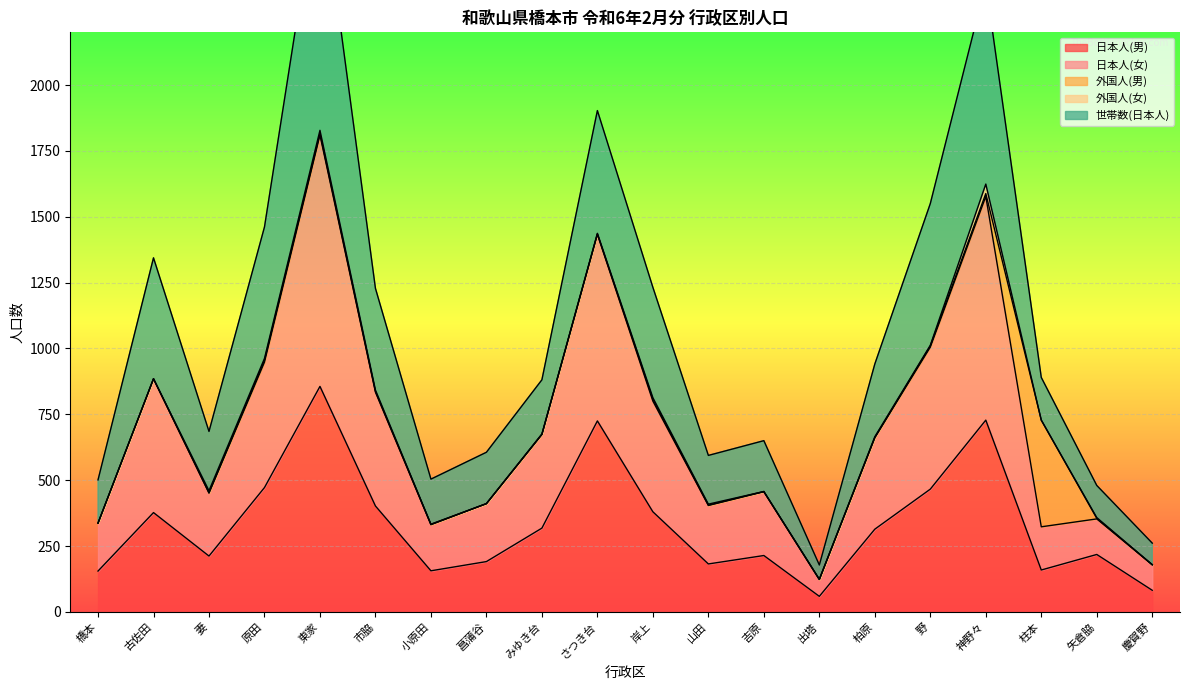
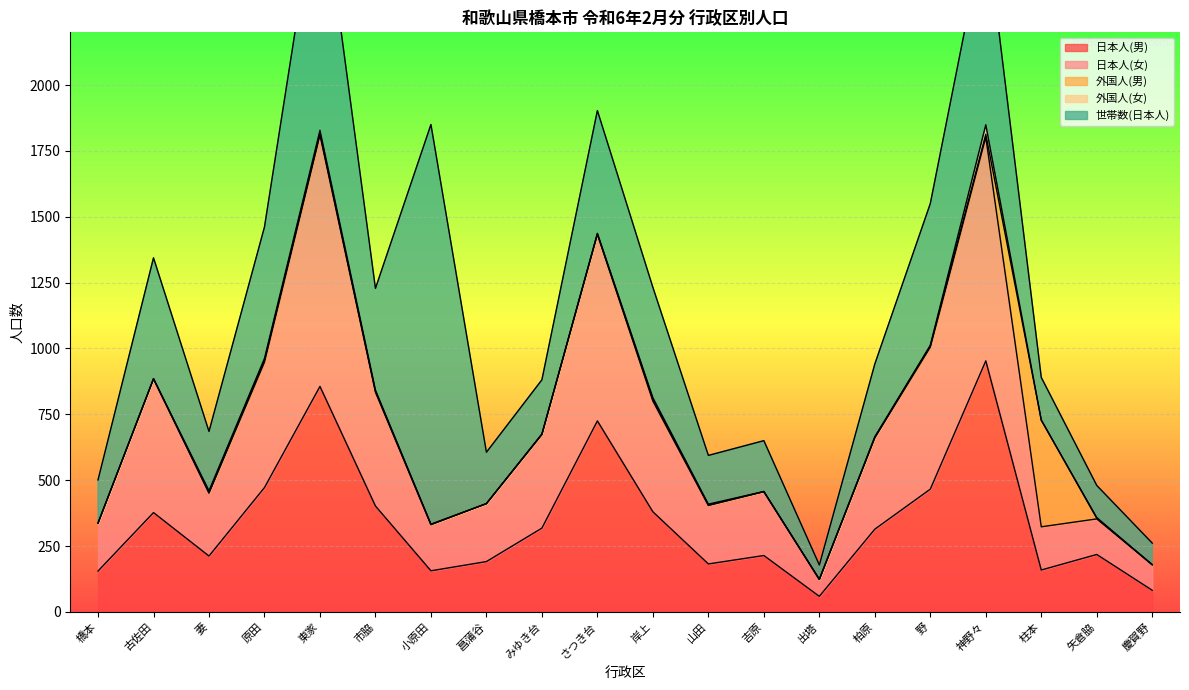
世帯数(日本人), 小原田: 170 -> 1520
日本人(男), 神野々: 730 -> 950
